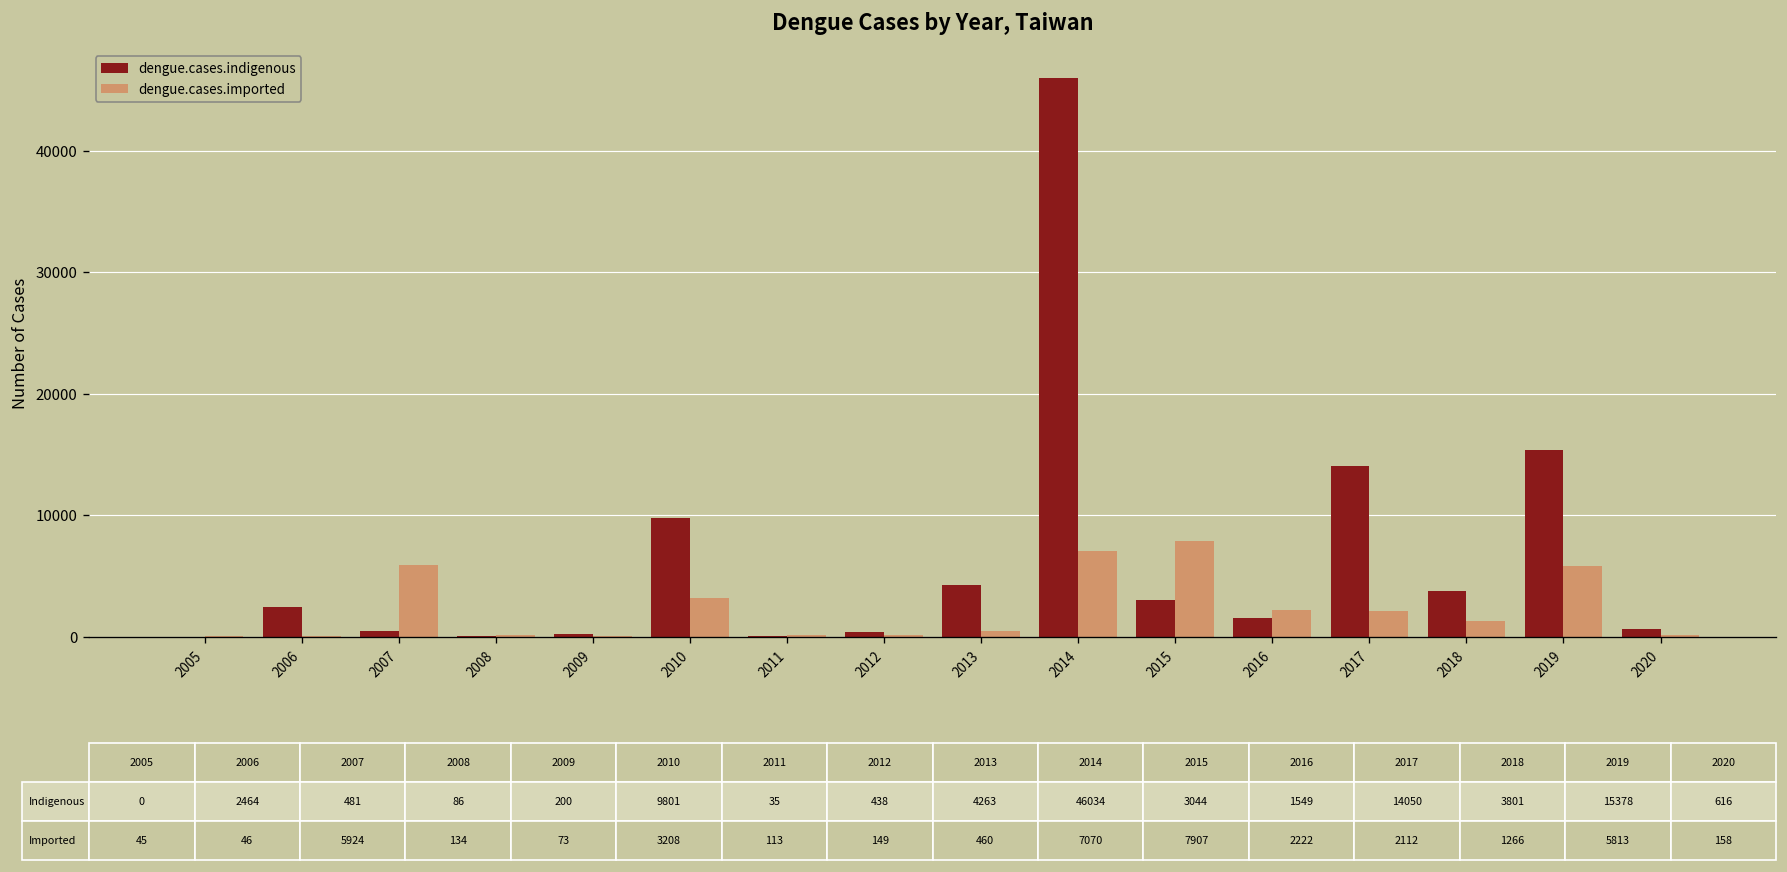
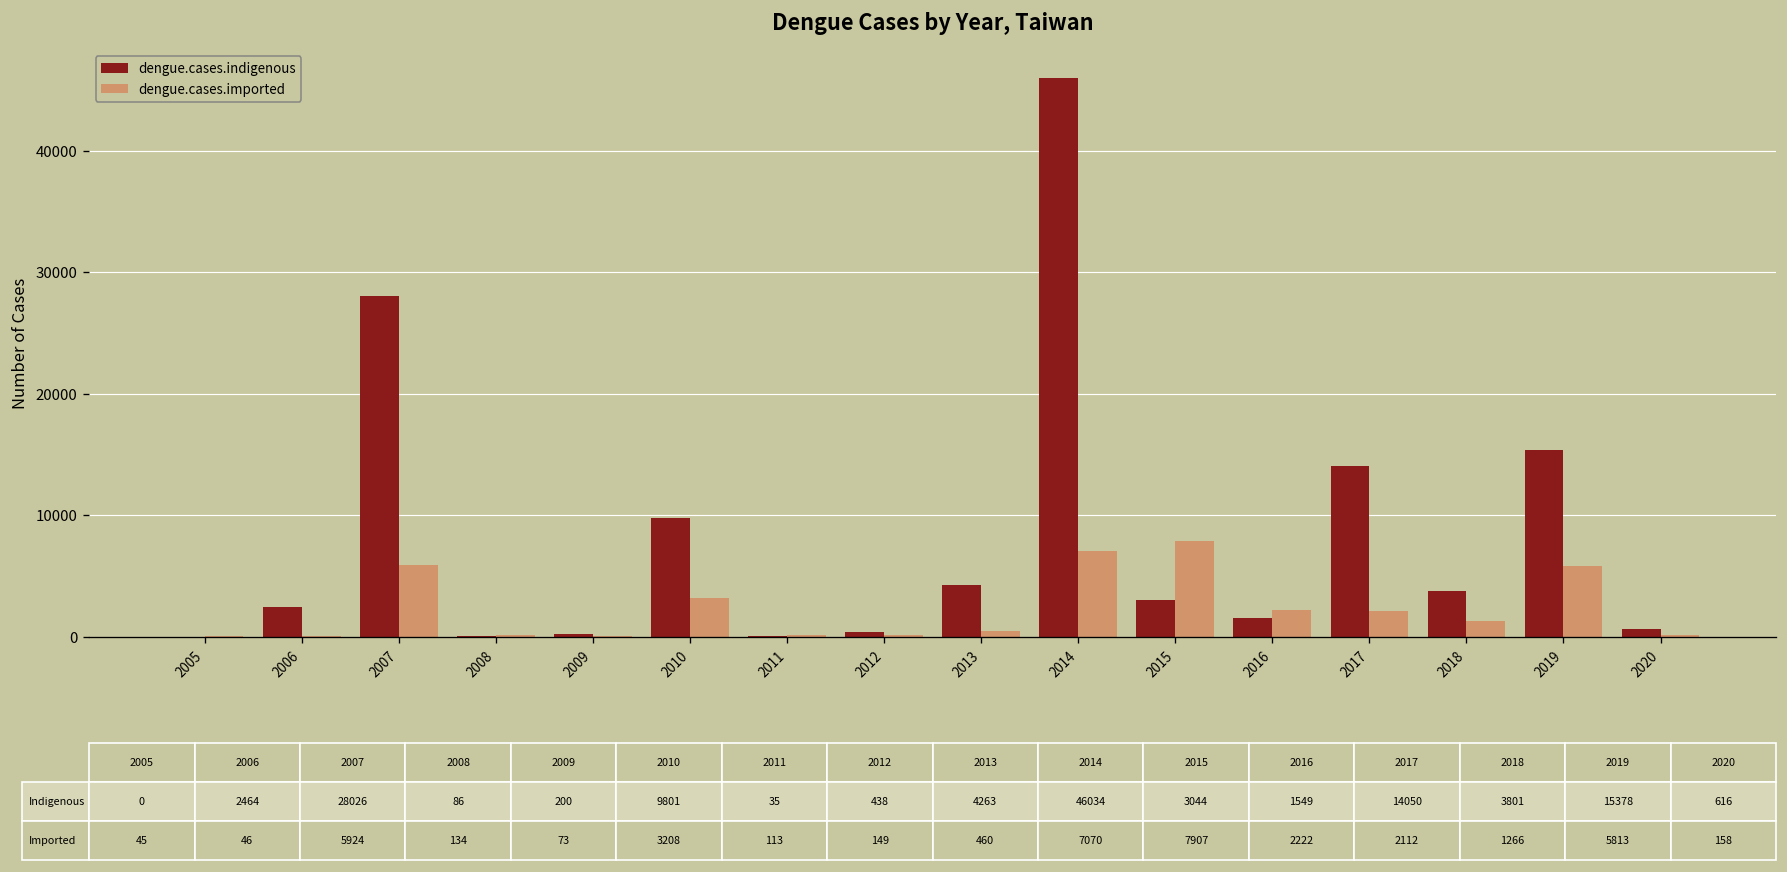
dengue.cases.indigenous, 2007: 481 -> 28026
